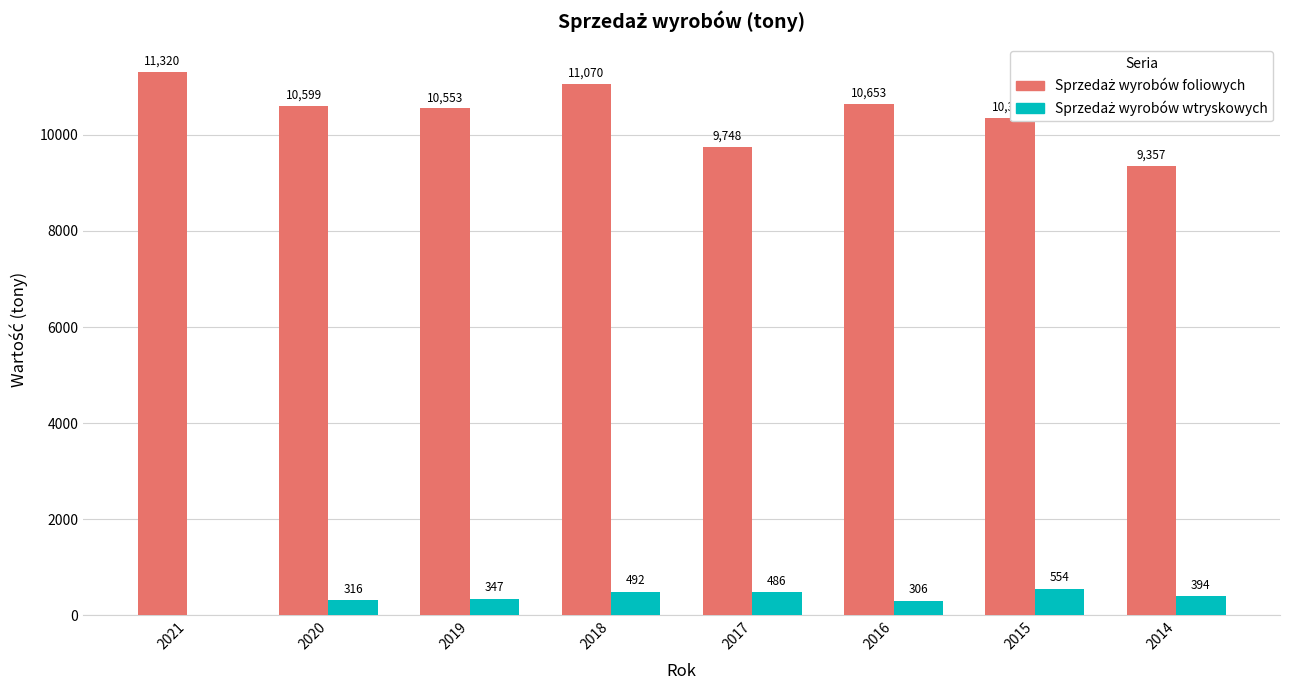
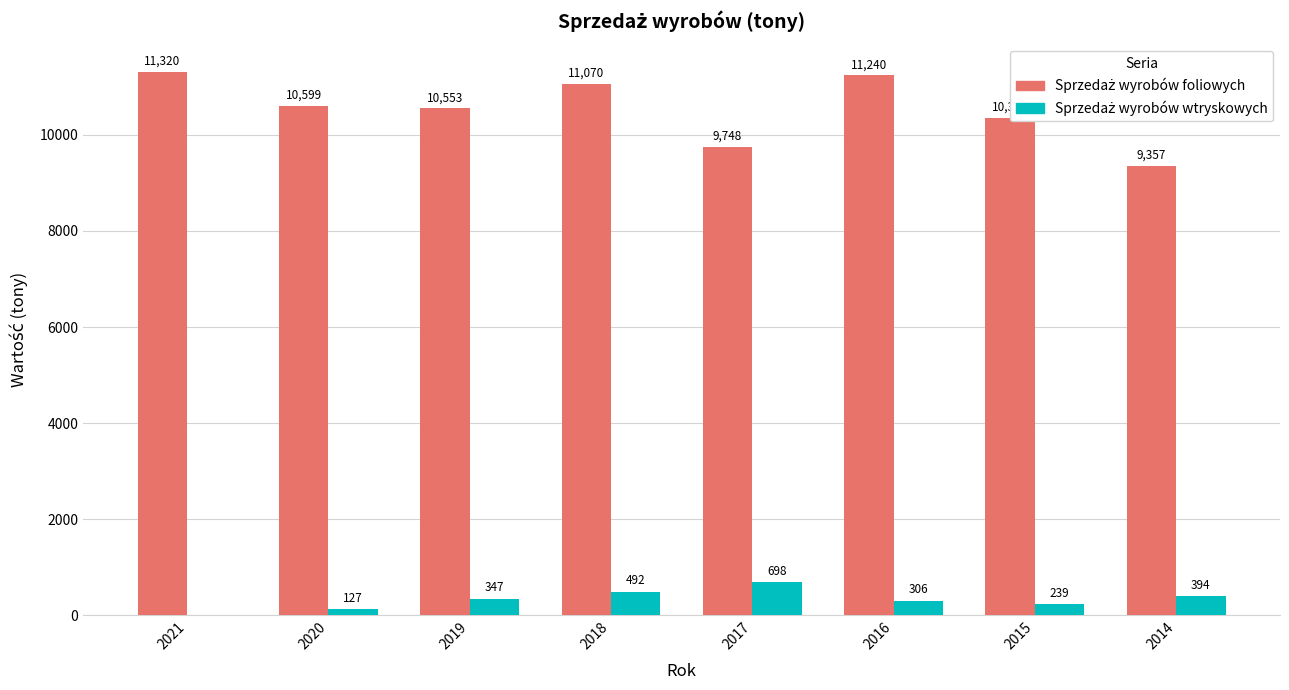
Sprzedaż wyrobów wtryskowych, 2020: 316 -> 127
Sprzedaż wyrobów wtryskowych, 2017: 486 -> 698
Sprzedaż wyrobów foliowych, 2016: 10,653 -> 11,240
Sprzedaż wyrobów wtryskowych, 2015: 554 -> 239
